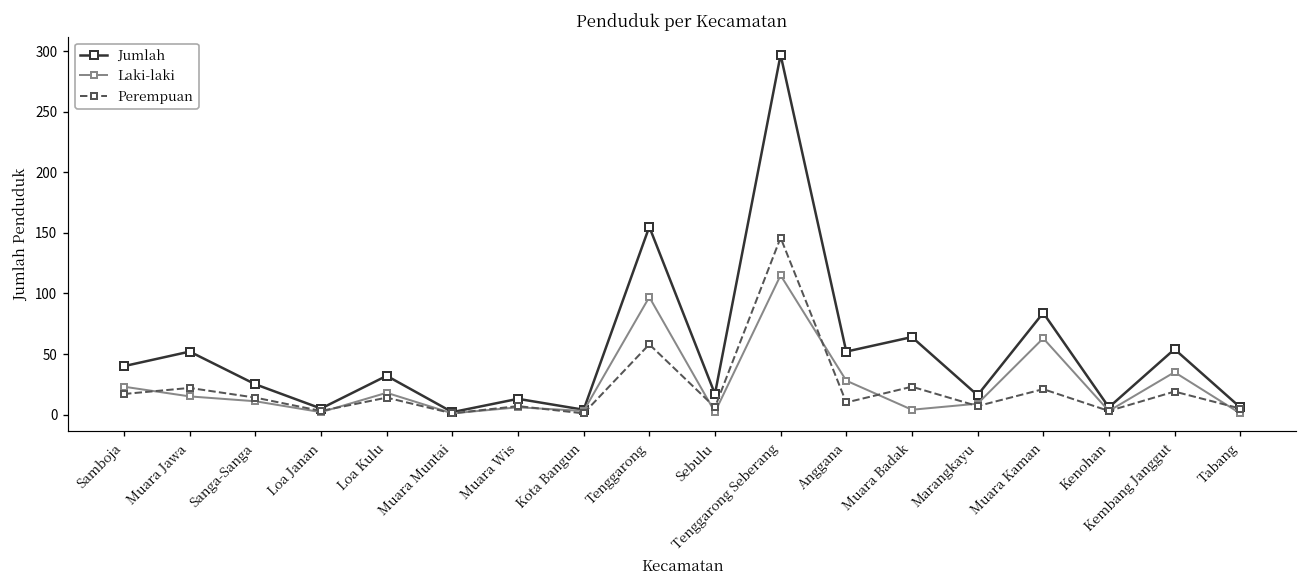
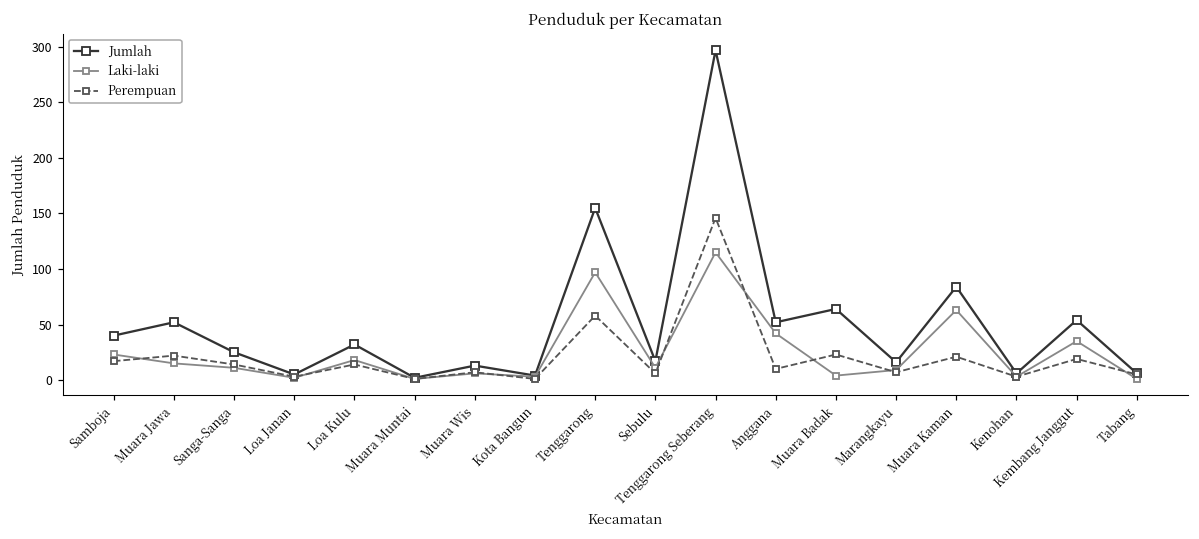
Laki-laki, Sebulu: 2 -> 11
Laki-laki, Anggana: 28 -> 42
